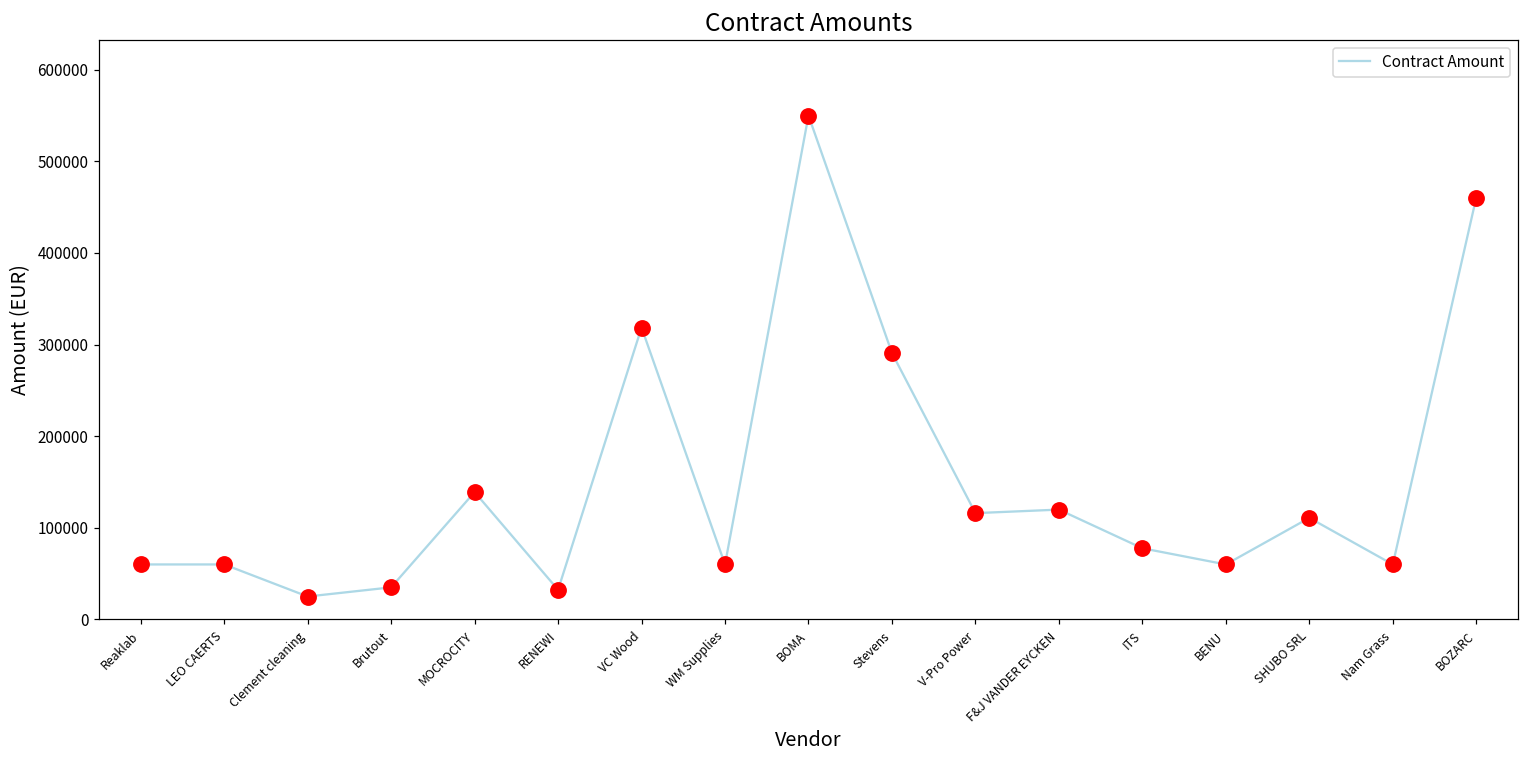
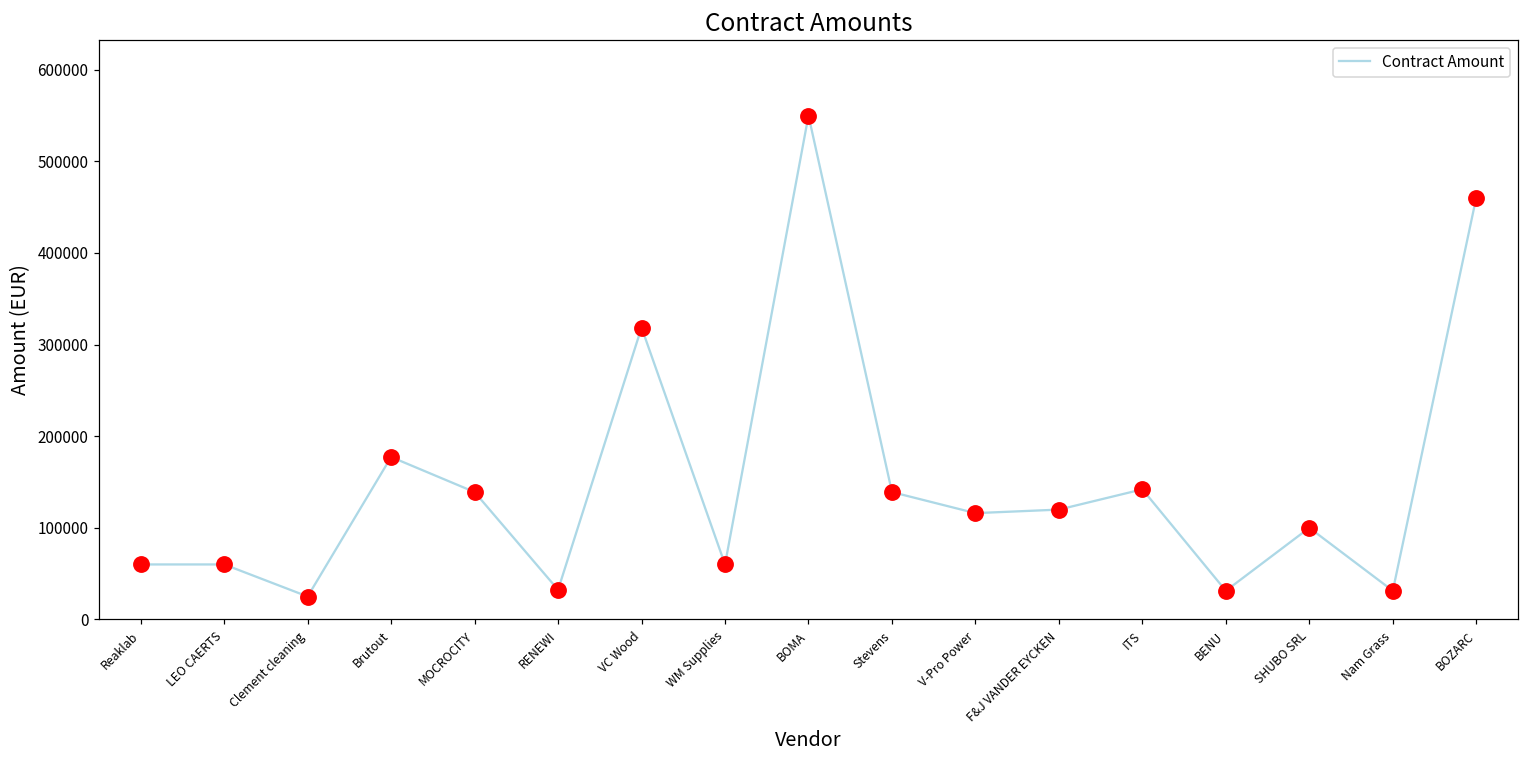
Brutout: 40000 -> 180000
Stevens: 290000 -> 140000
ITS: 80000 -> 140000
BENU: 60000 -> 30000
SHUBO SRL: 110000 -> 100000
Nam Grass: 60000 -> 30000
